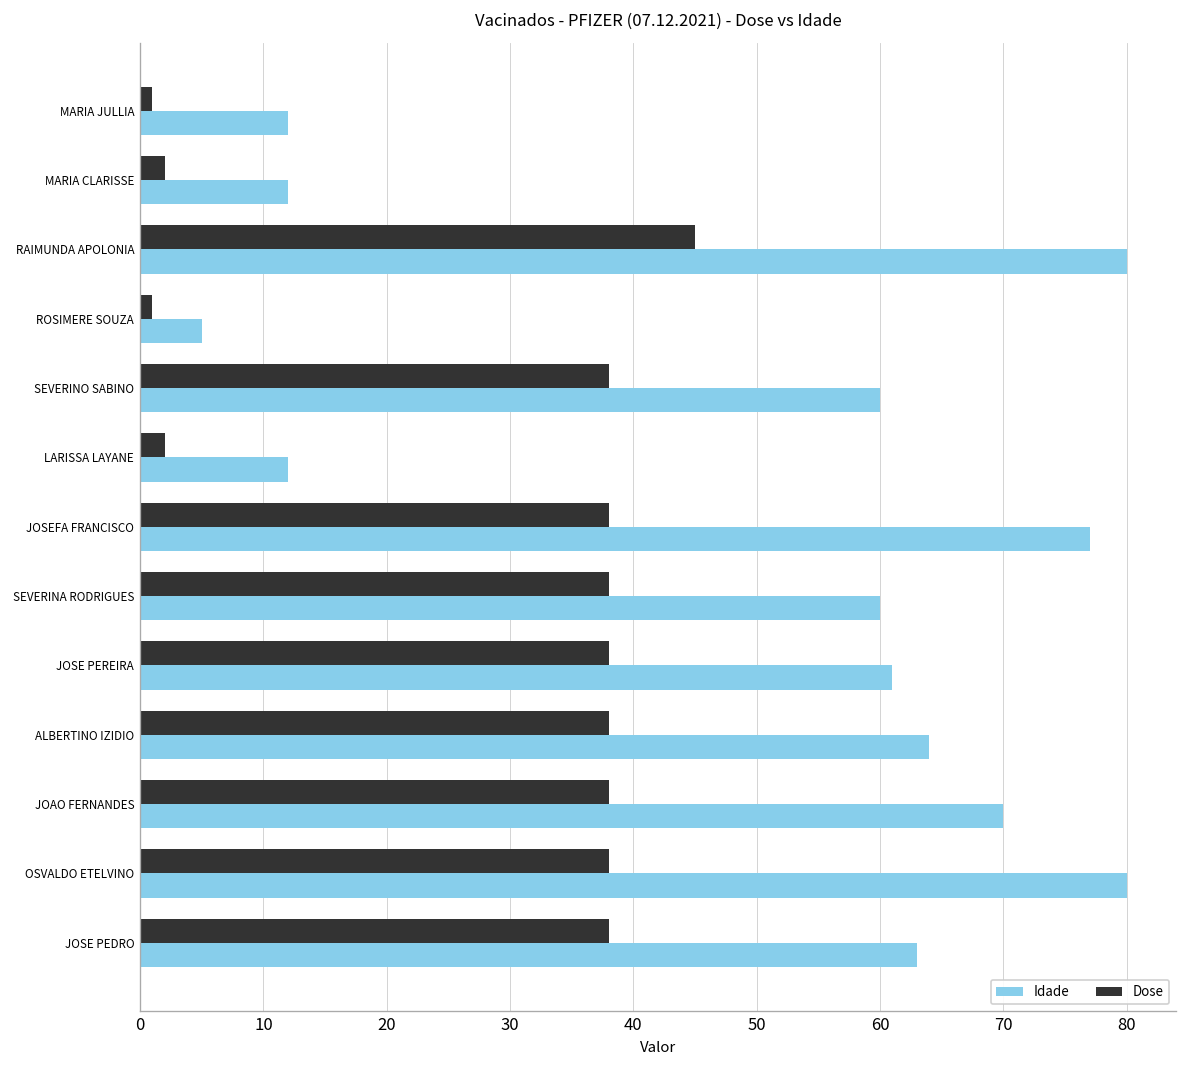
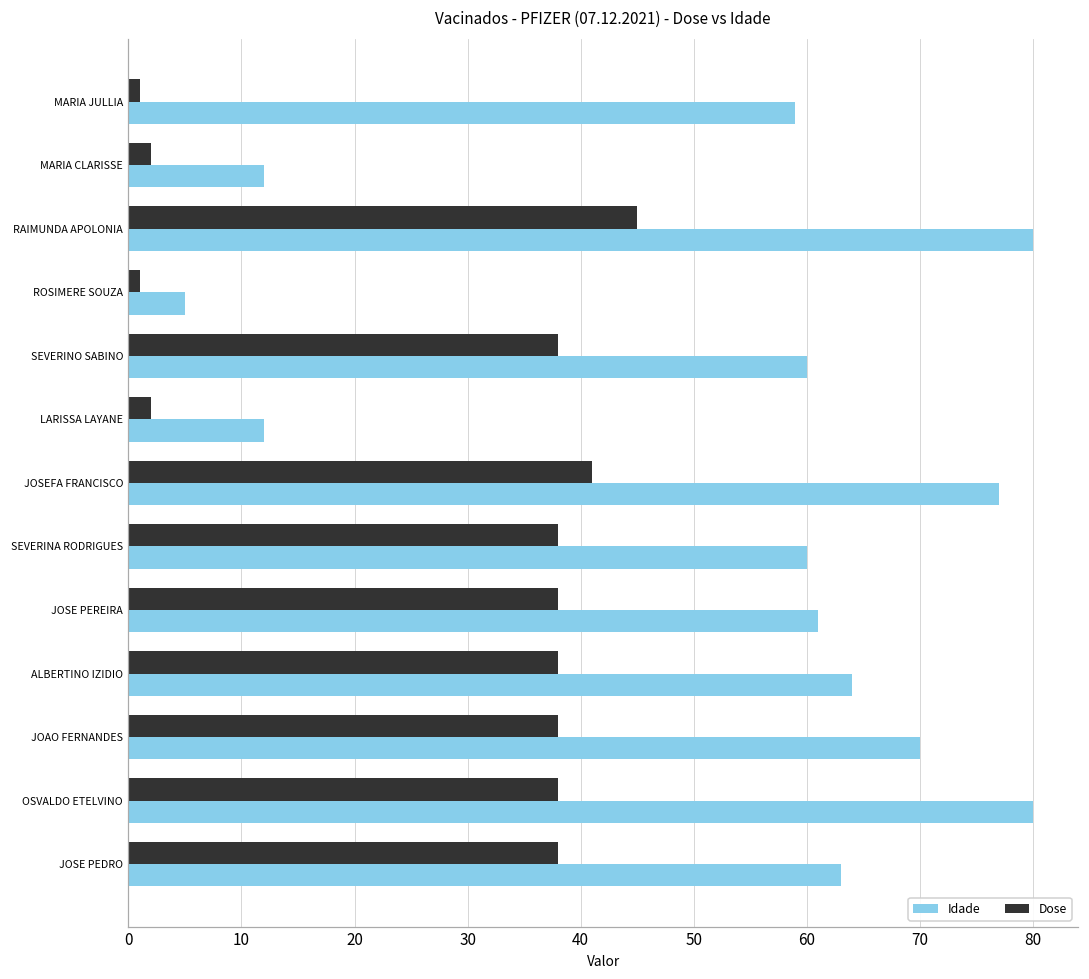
Idade, MARIA JULLIA: 12 -> 59
Dose, JOSEFA FRANCISCO: 38 -> 41
